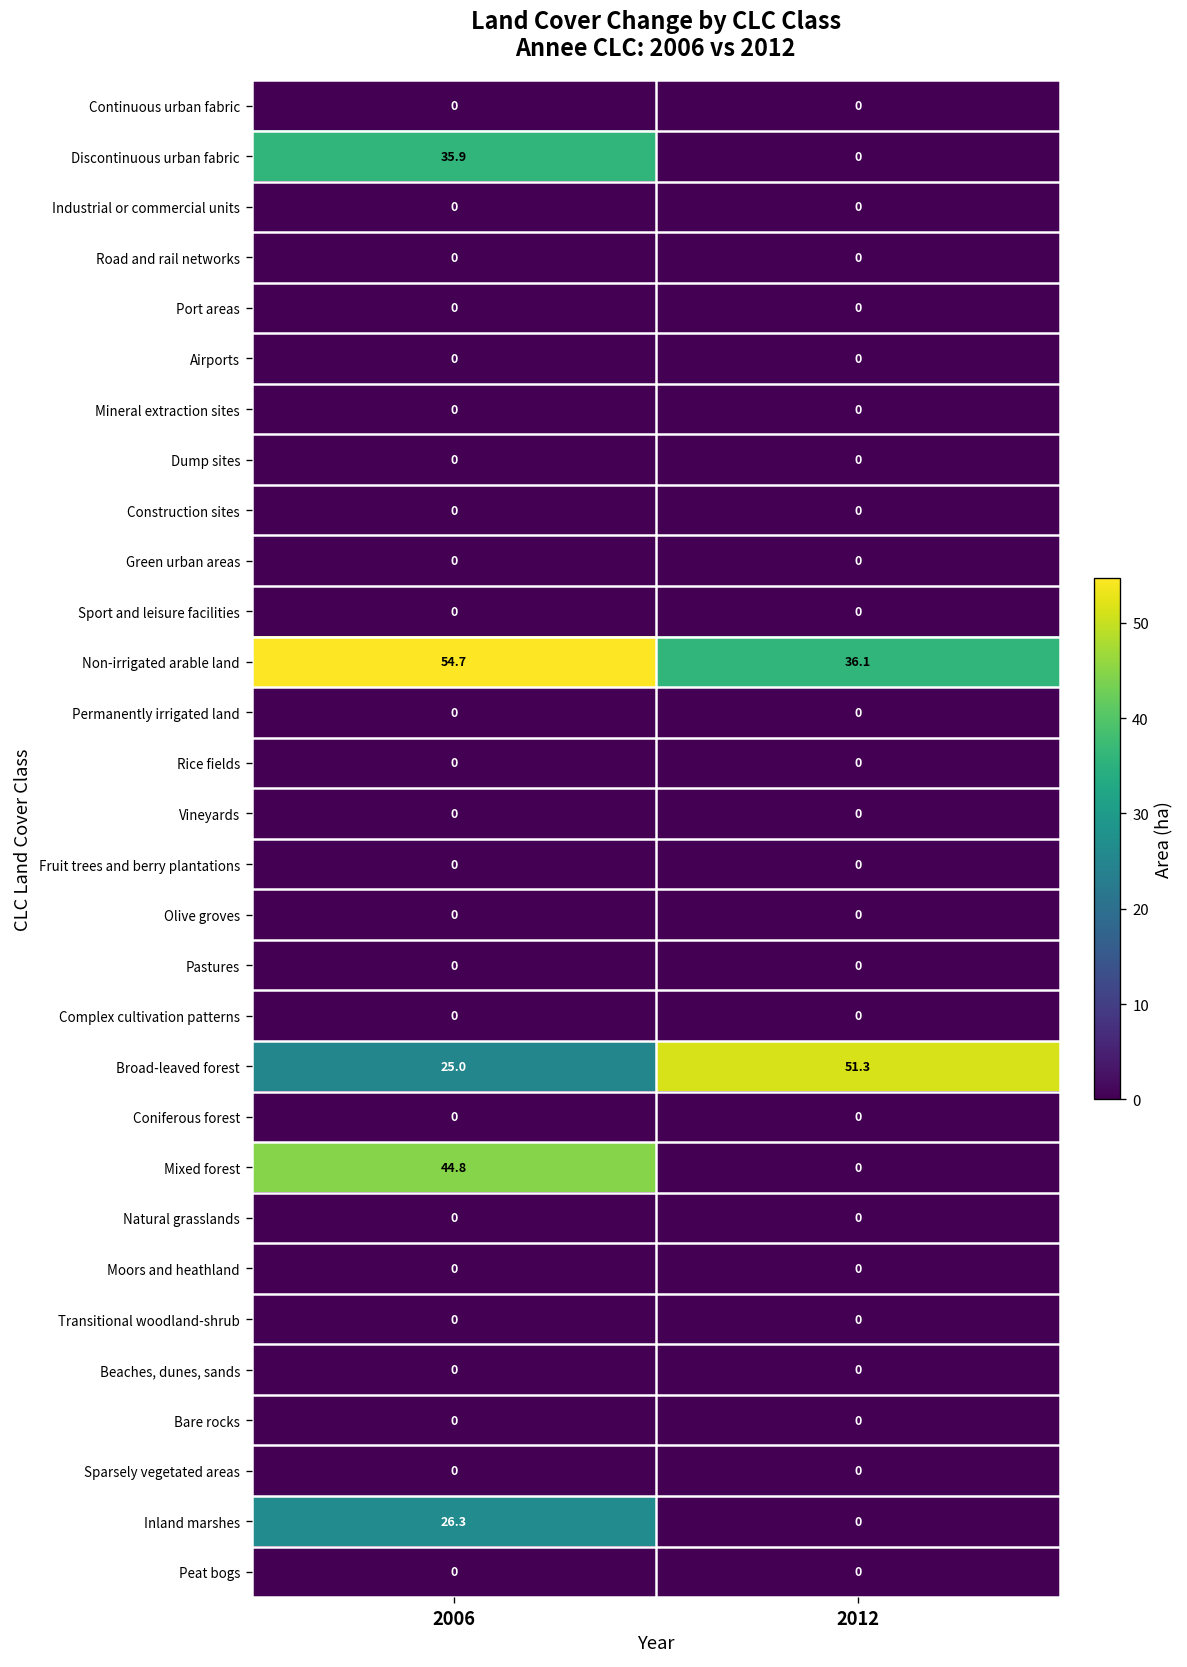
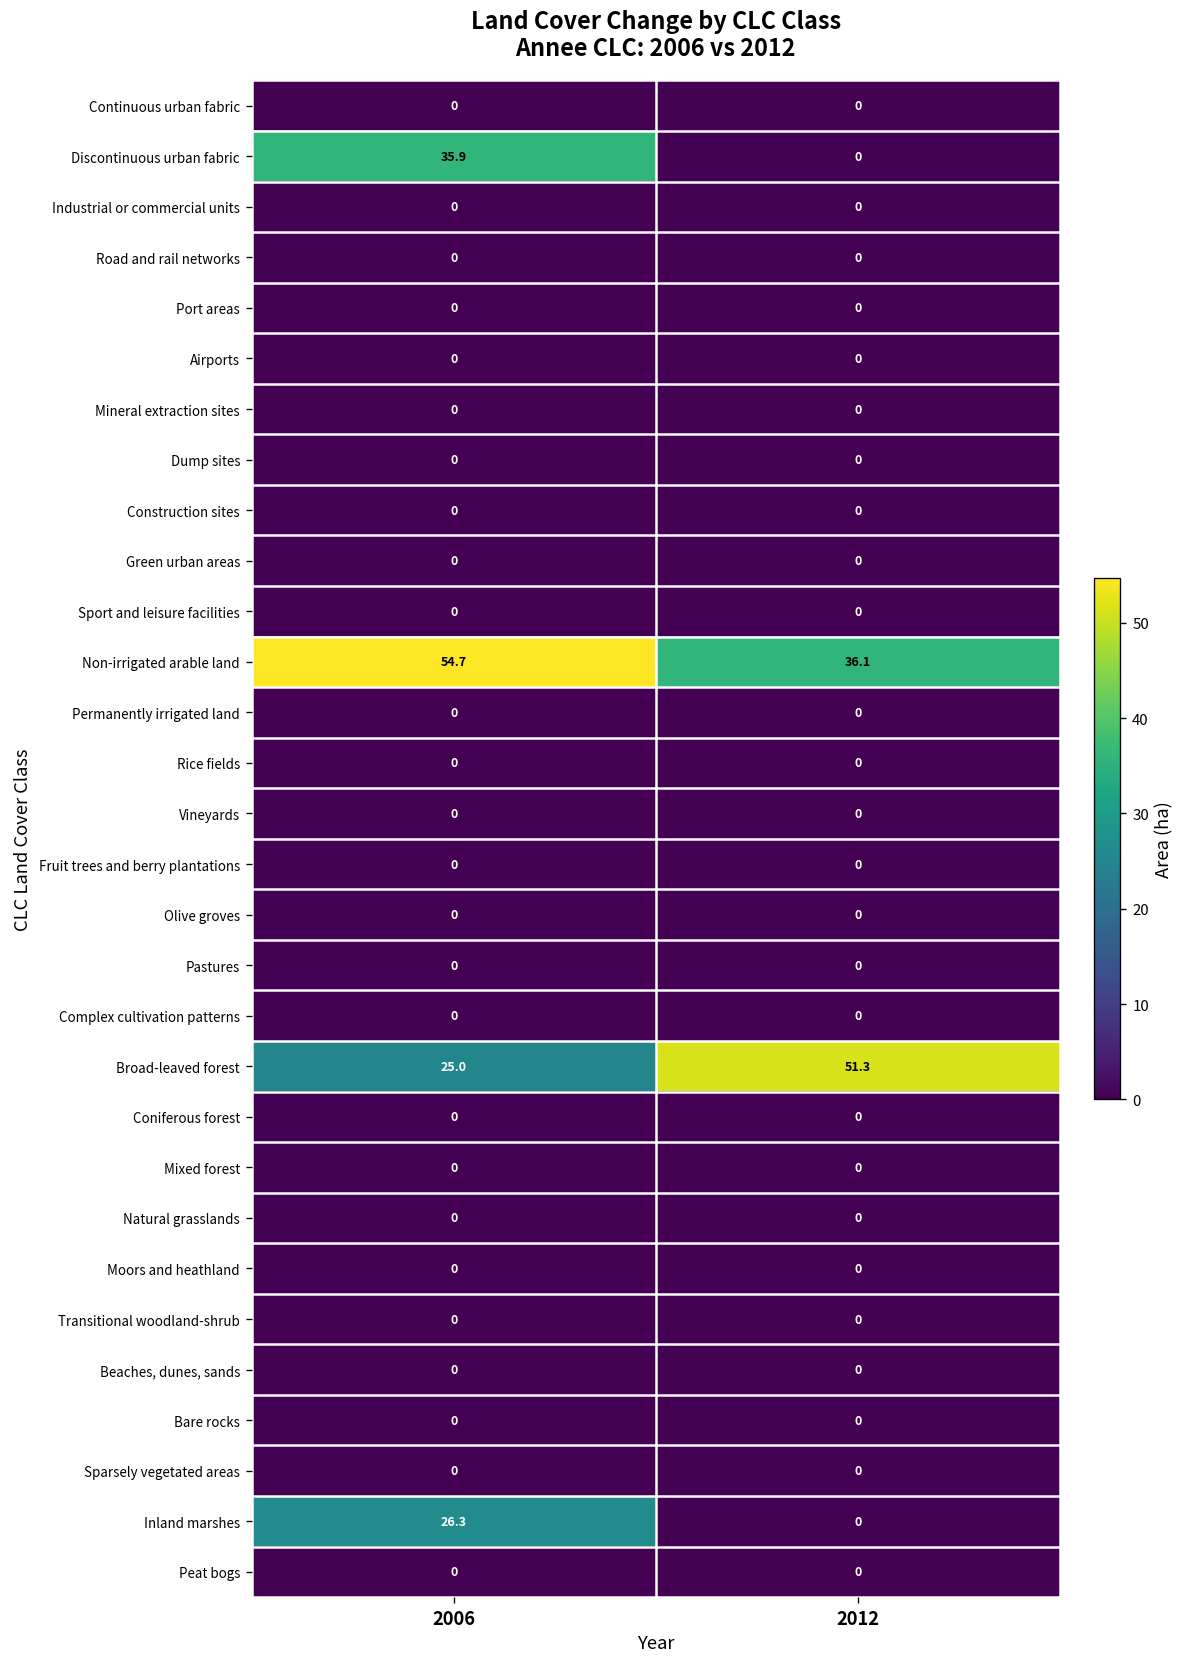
Mixed forest, 2006: 44.8 -> 0
